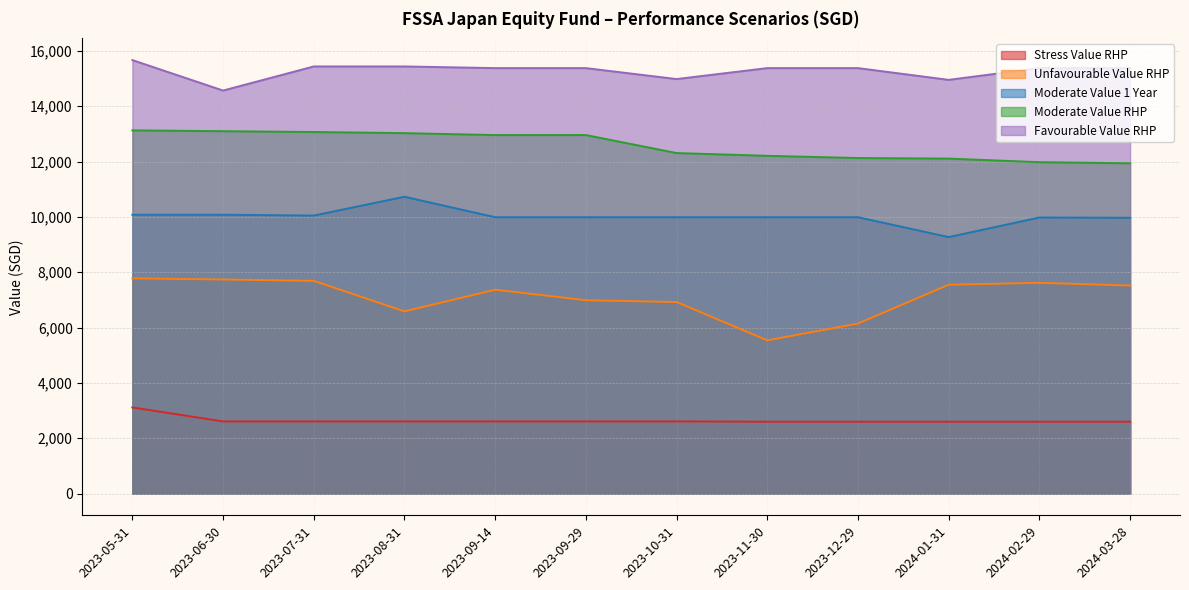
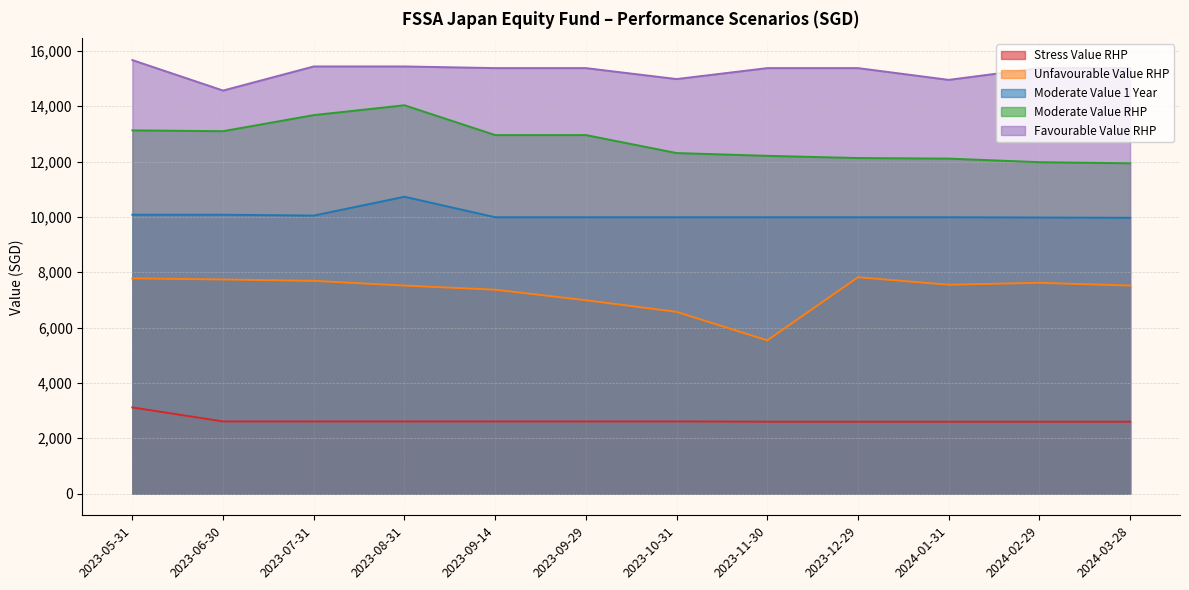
Moderate Value RHP, 2023-07-31: 13,100 -> 13,700
Unfavourable Value RHP, 2023-08-31: 6,600 -> 7,500
Moderate Value RHP, 2023-08-31: 13,000 -> 14,000
Unfavourable Value RHP, 2023-10-31: 6,900 -> 6,600
Unfavourable Value RHP, 2023-12-29: 6,100 -> 7,800
Moderate Value 1 Year, 2024-01-31: 9,300 -> 10,000
